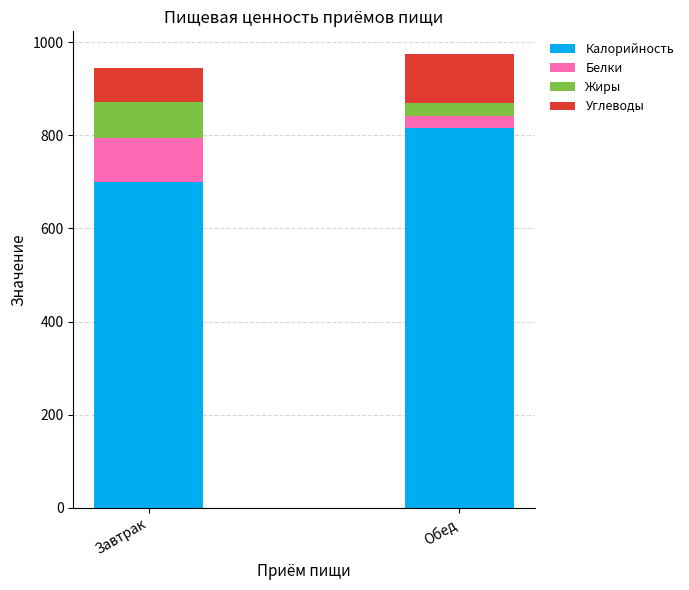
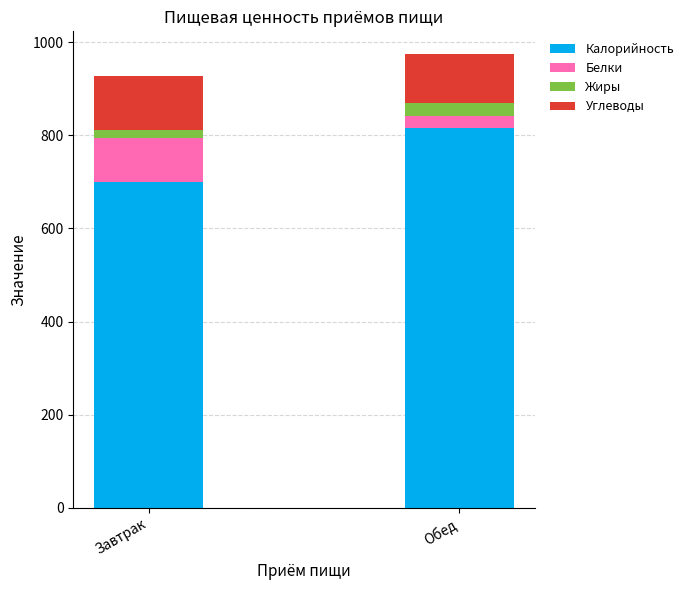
Жиры, Завтрак: 80 -> 20
Углеводы, Завтрак: 70 -> 120
